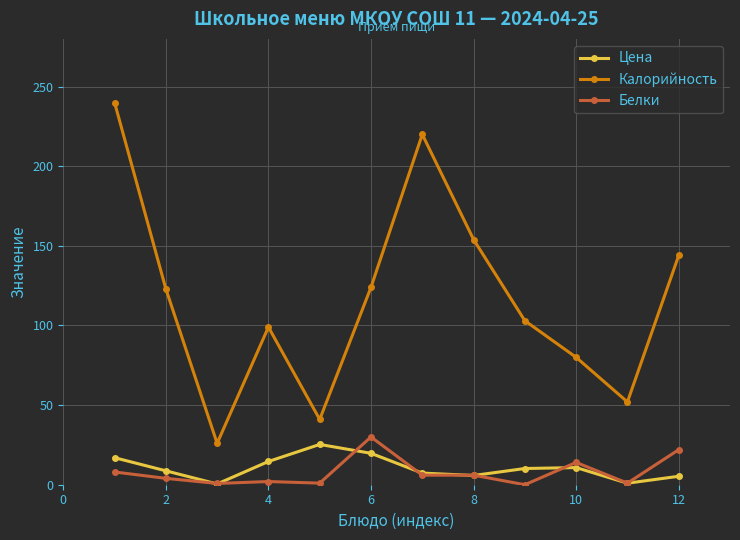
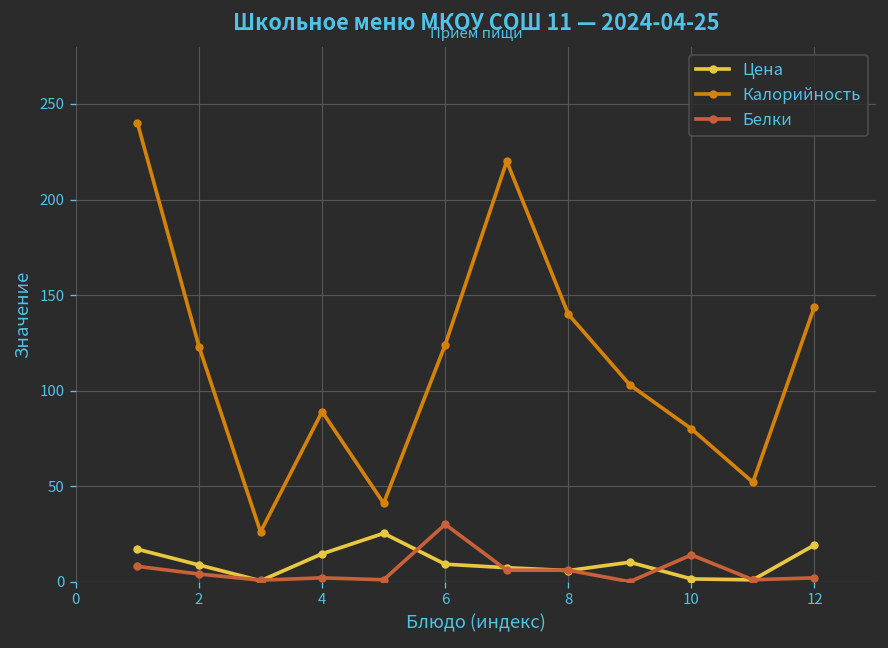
Калорийность, 4: 99 -> 89
Цена, 6: 20 -> 9
Калорийность, 8: 154 -> 140
Цена, 10: 11 -> 1
Цена, 12: 5 -> 19
Белки, 12: 22 -> 2
